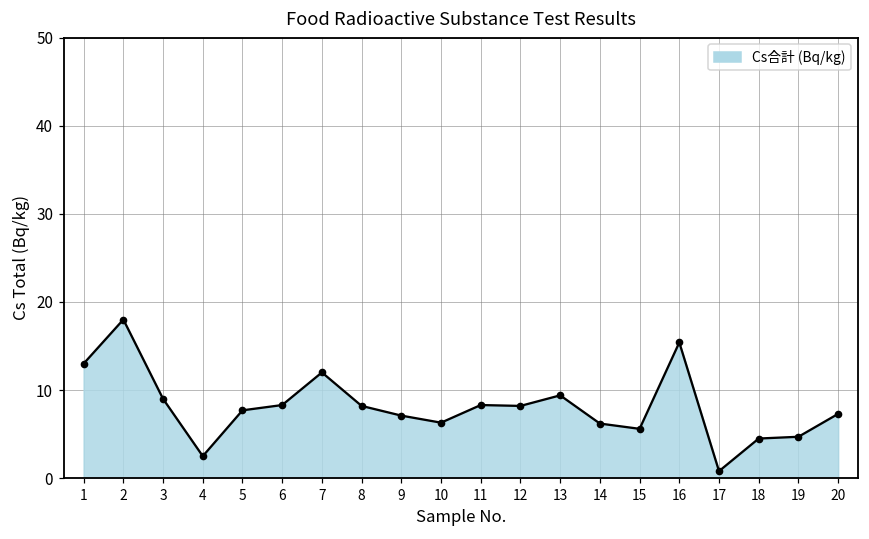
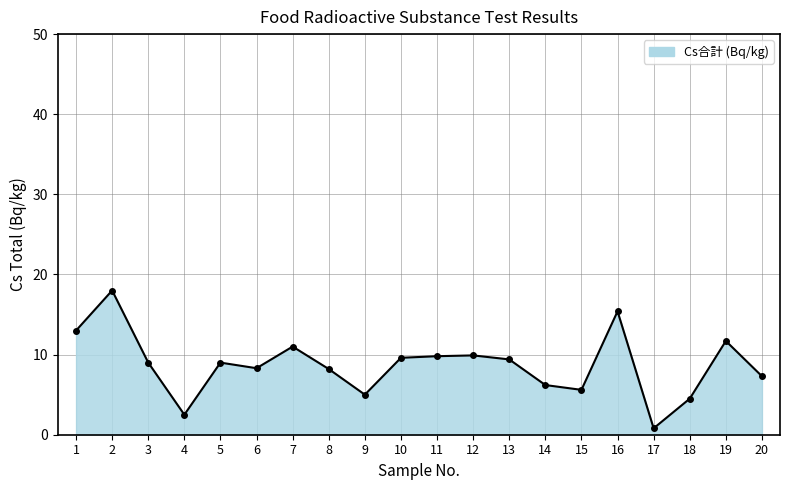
5: 8 -> 9
7: 12 -> 11
9: 7 -> 5
10: 6 -> 10
11: 8 -> 10
12: 8 -> 10
19: 5 -> 12
